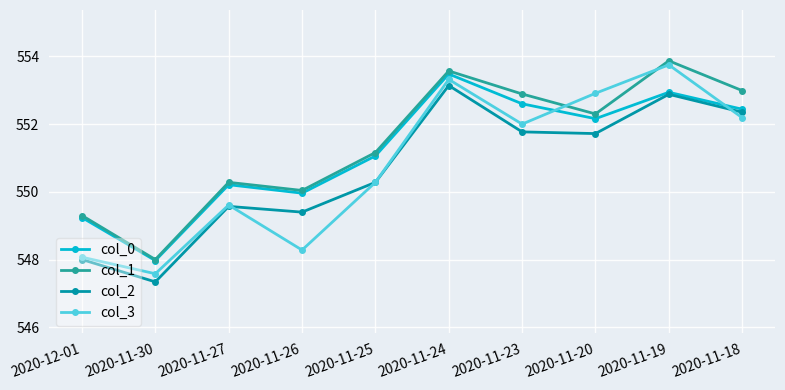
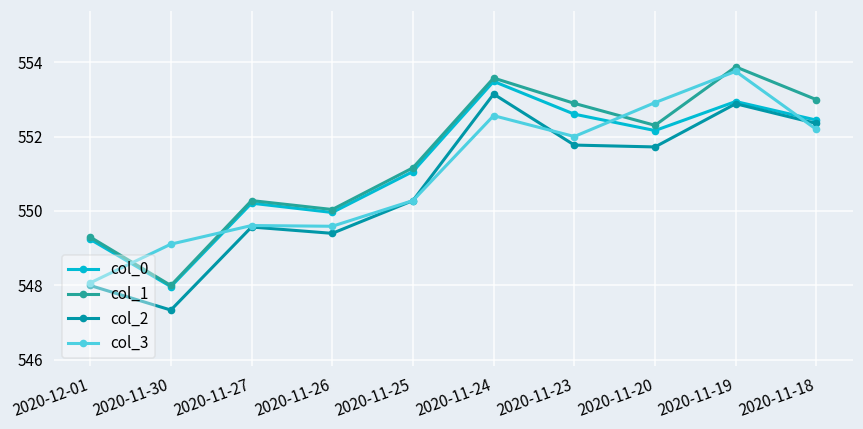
col_3, 2020-11-30: 547.6 -> 549.1
col_3, 2020-11-26: 548.3 -> 549.6
col_3, 2020-11-24: 553.3 -> 552.6
